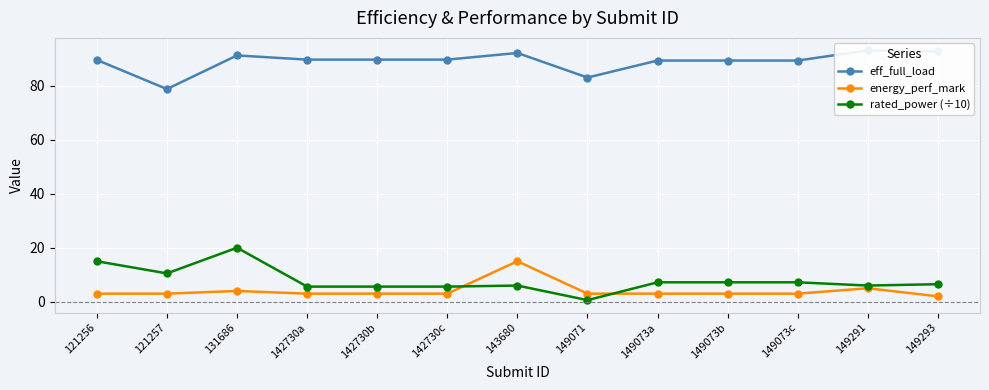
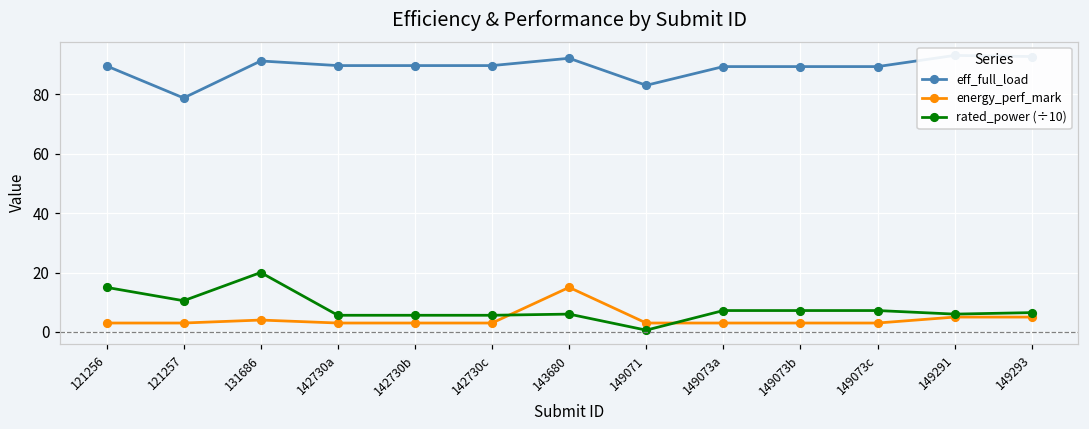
energy_perf_mark, 149293: 2 -> 5
